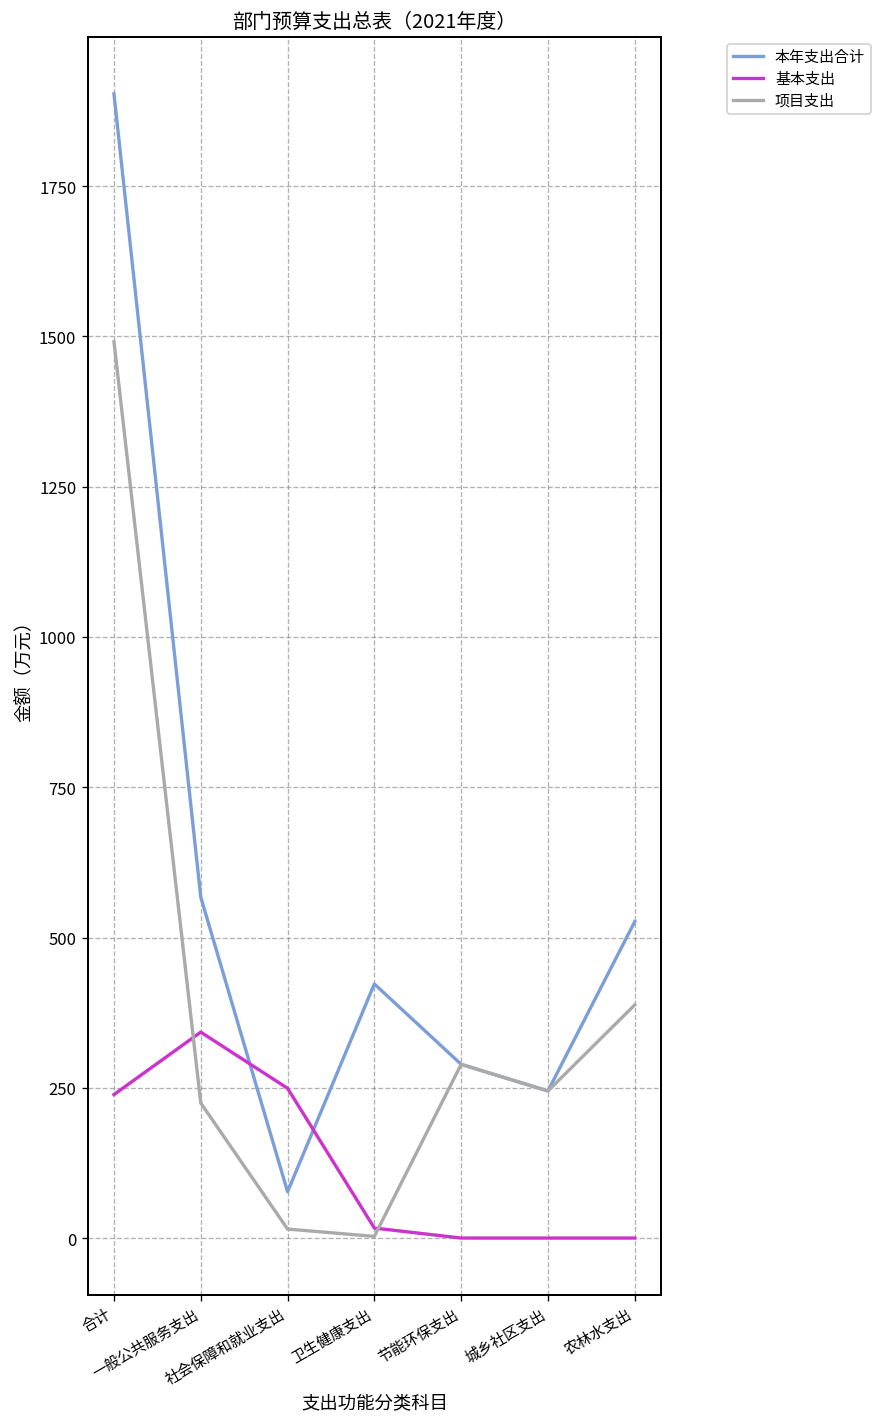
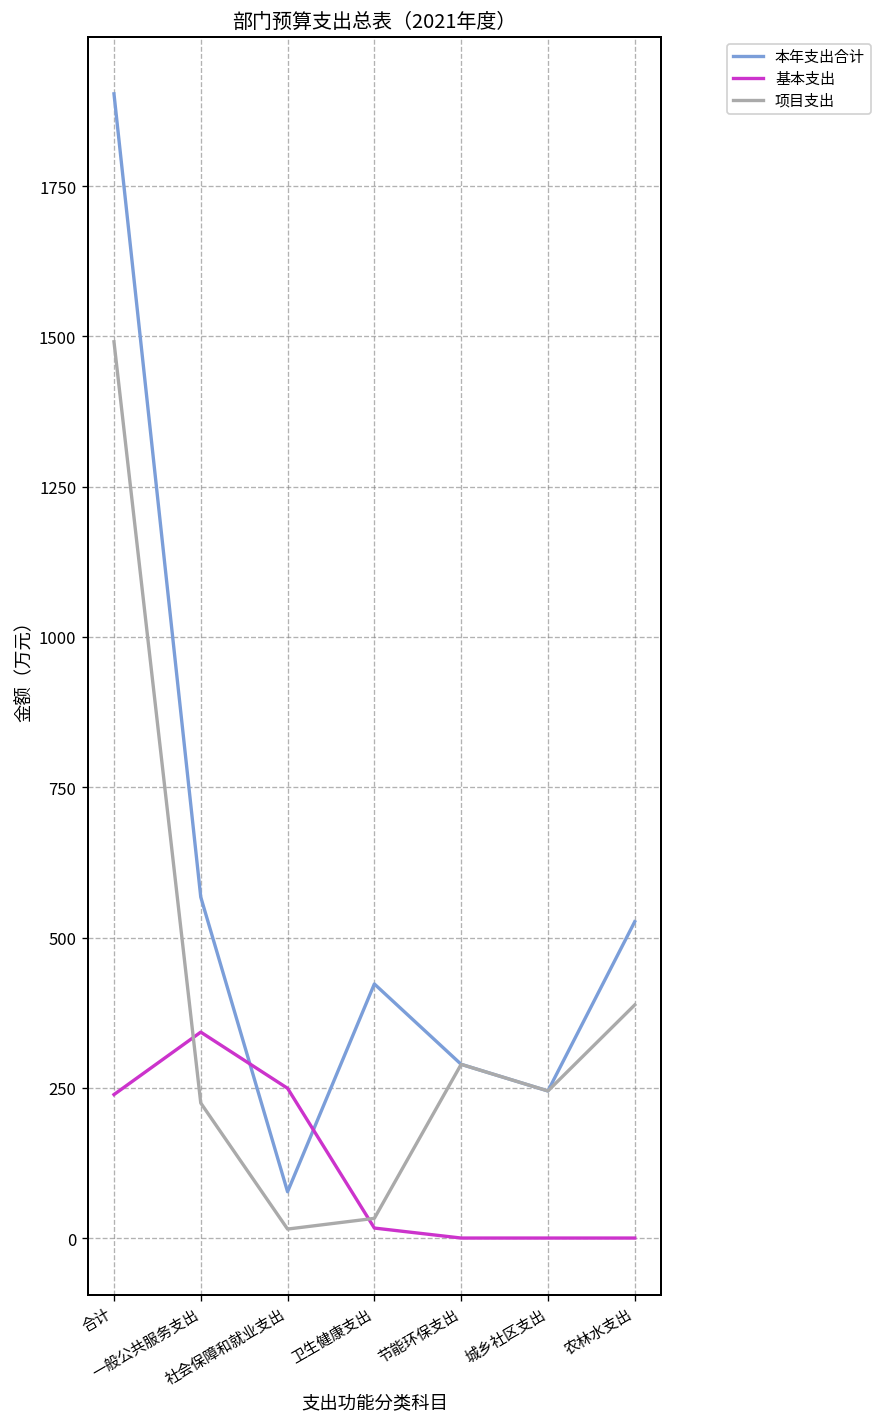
项目支出, 卫生健康支出: 0 -> 30
